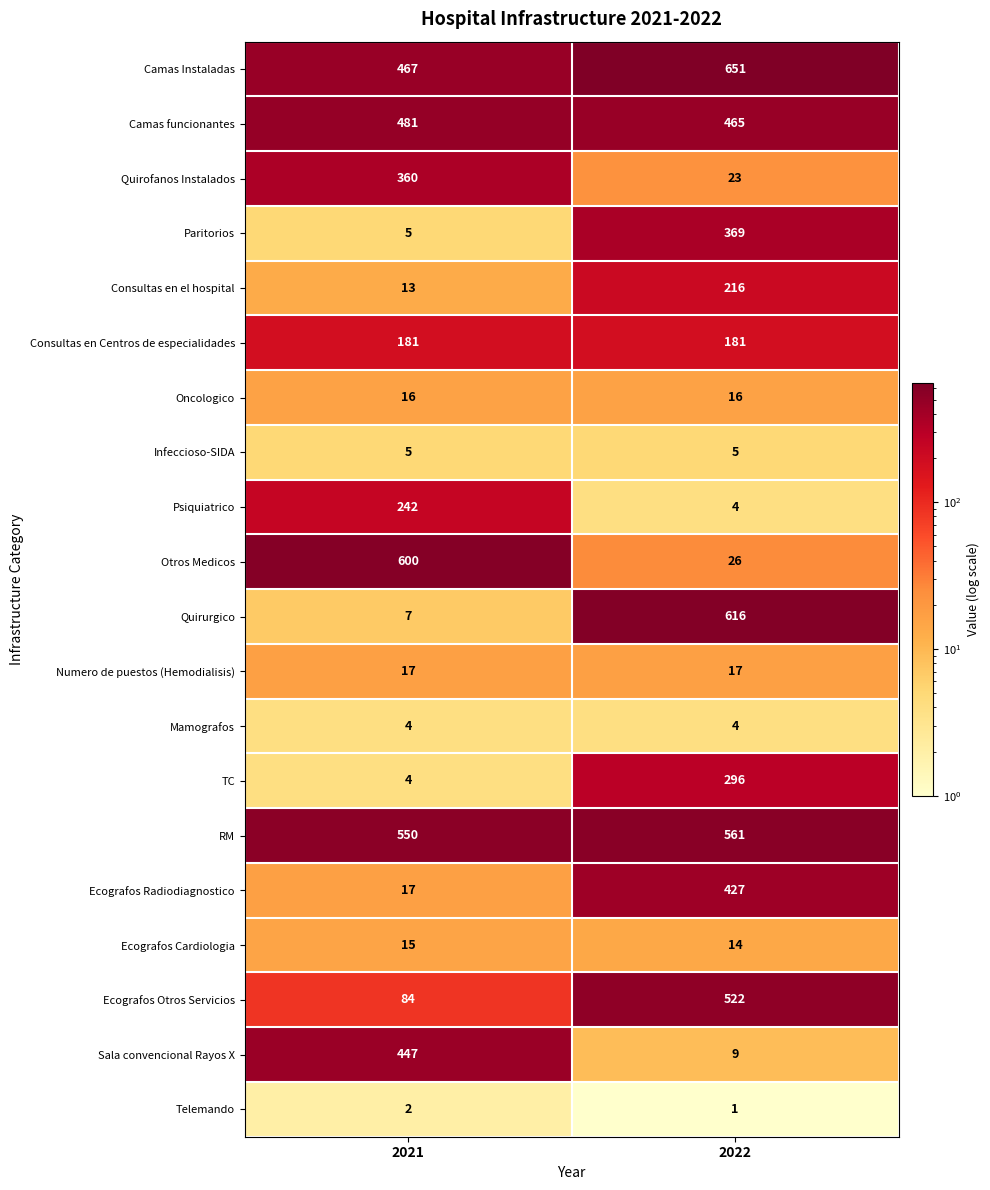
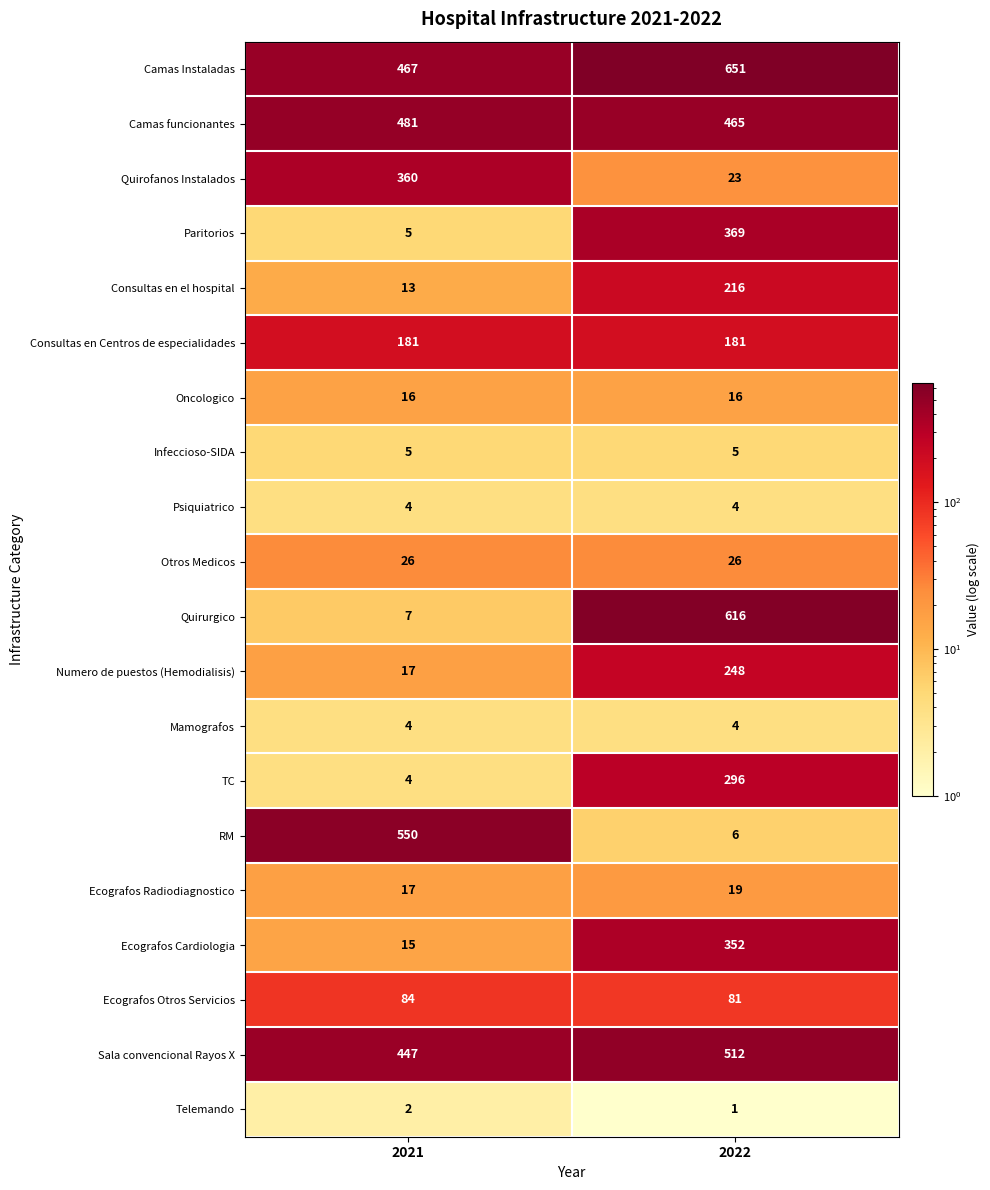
Psiquiatrico, 2021: 242 -> 4
Otros Medicos, 2021: 600 -> 26
Numero de puestos (Hemodialisis), 2022: 17 -> 248
RM, 2022: 561 -> 6
Ecografos Radiodiagnostico, 2022: 427 -> 19
Ecografos Cardiologia, 2022: 14 -> 352
Ecografos Otros Servicios, 2022: 522 -> 81
Sala convencional Rayos X, 2022: 9 -> 512
